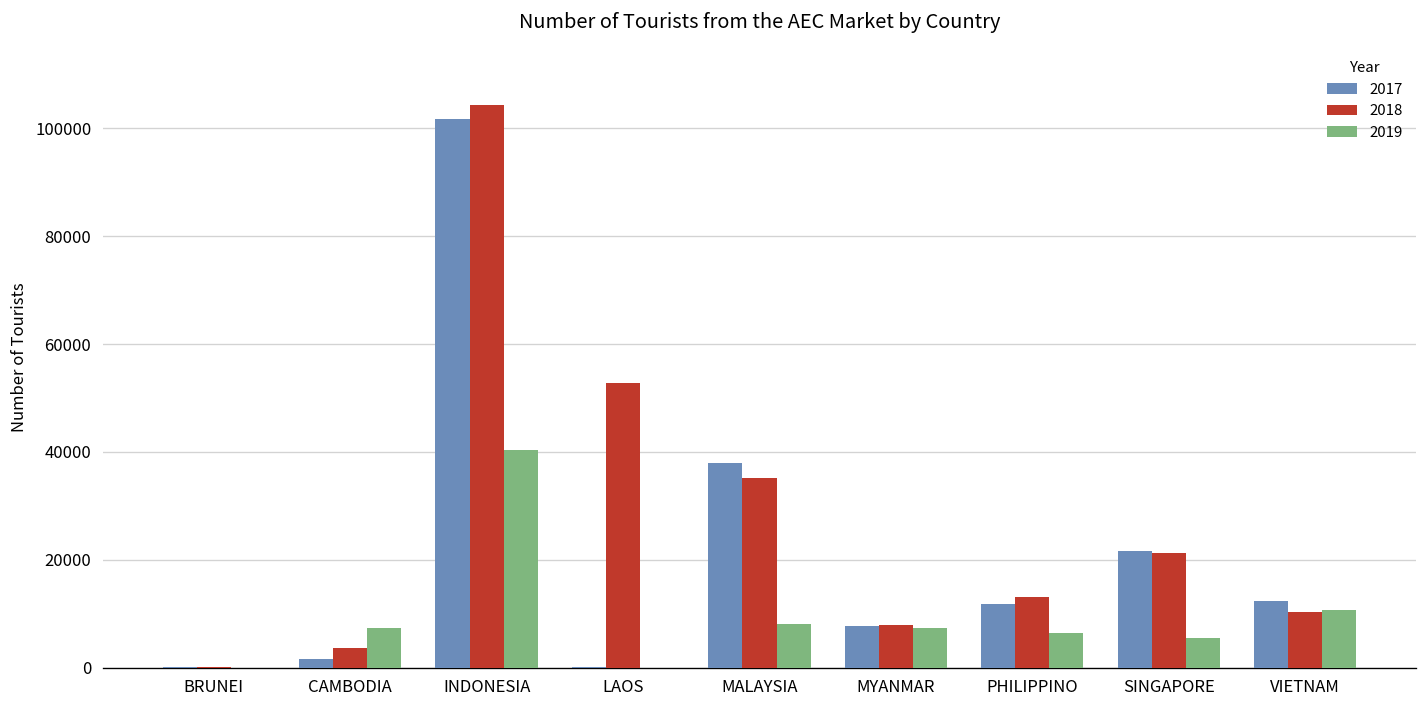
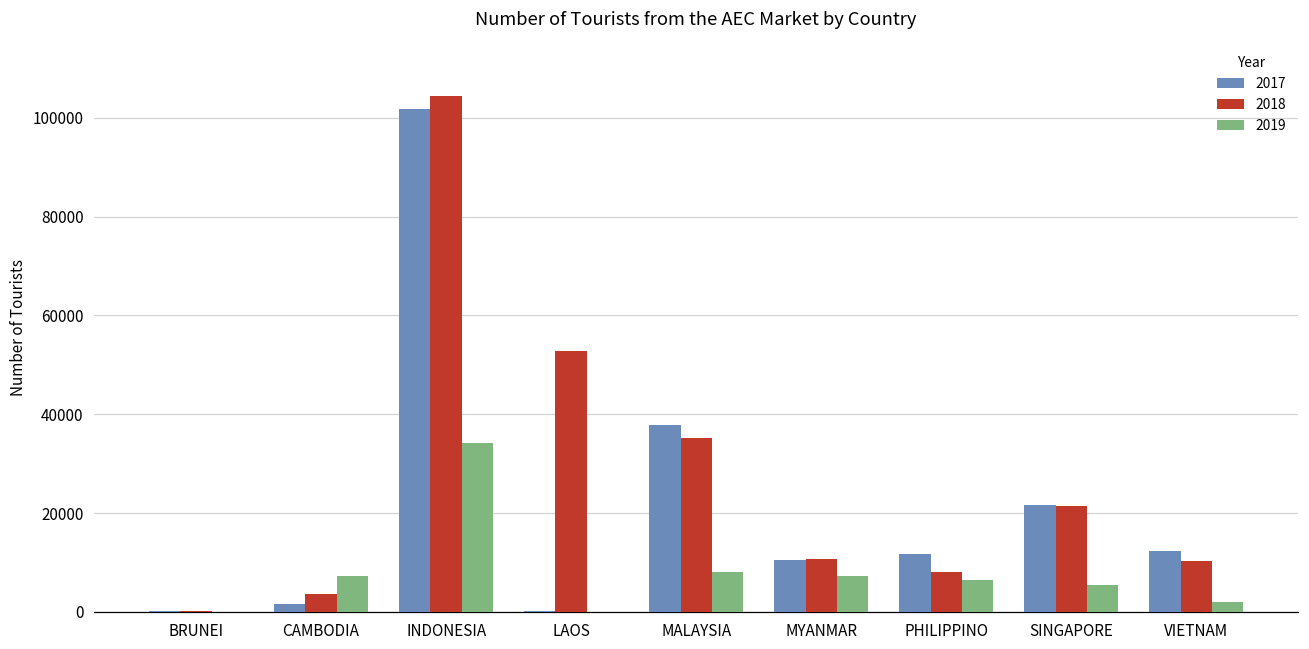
2019, INDONESIA: 40000 -> 34000
2017, MYANMAR: 8000 -> 11000
2018, MYANMAR: 8000 -> 11000
2018, PHILIPPINO: 13000 -> 8000
2019, VIETNAM: 11000 -> 2000
